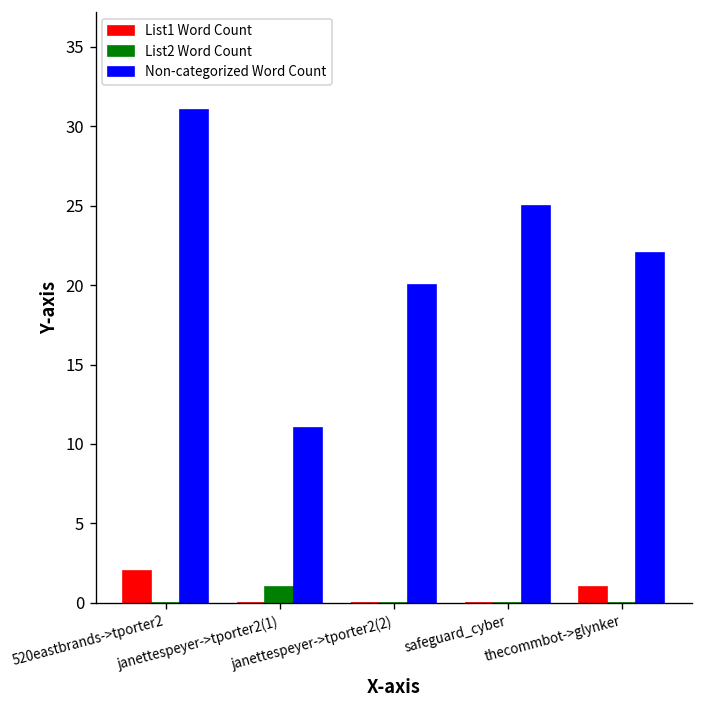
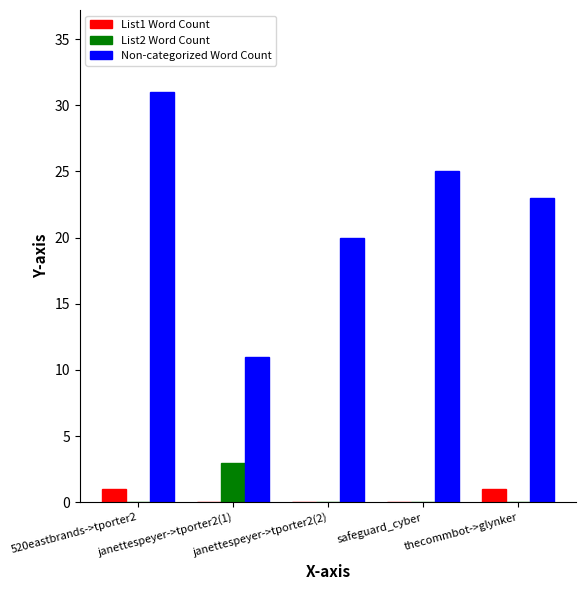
List1 Word Count, 520eastbrands->tporter2: 2 -> 1
List2 Word Count, janettespeyer->tporter2(1): 1 -> 3
Non-categorized Word Count, thecommbot->glynker: 22 -> 23
